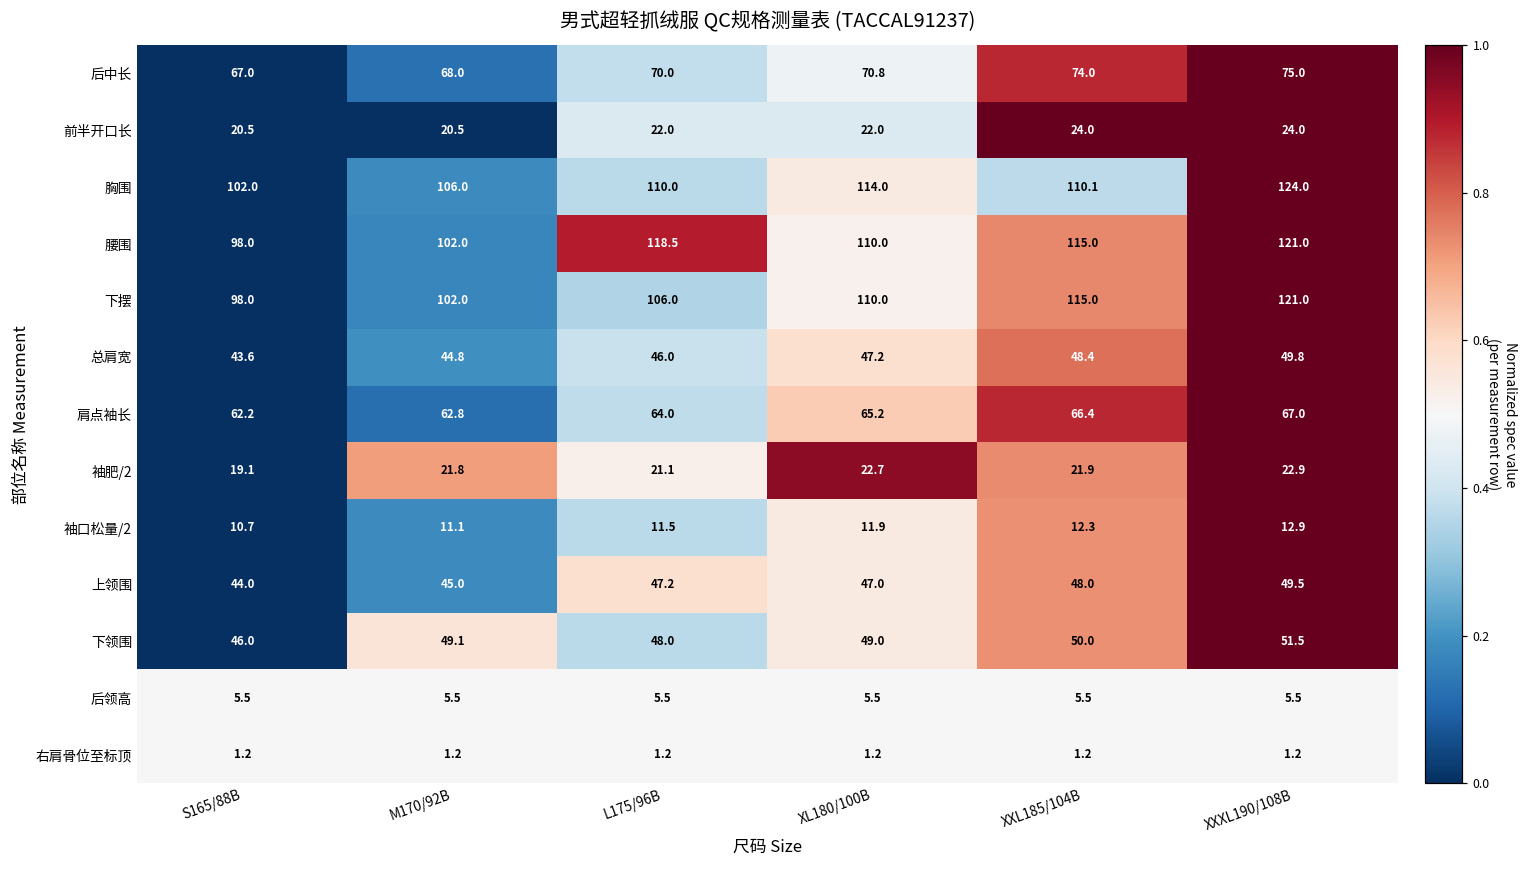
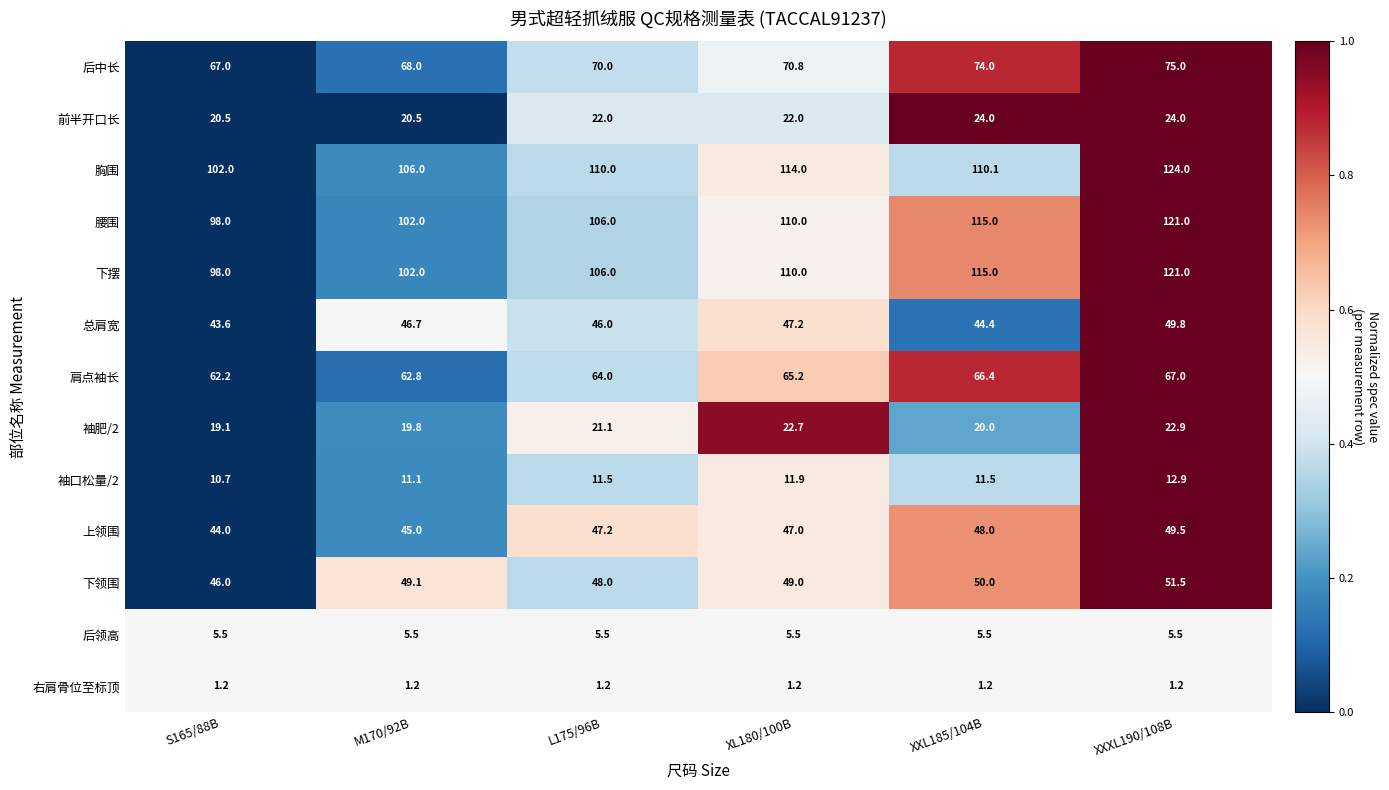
腰围, L175/96B: 118.5 -> 106.0
总肩宽, M170/92B: 44.8 -> 46.7
总肩宽, XXL185/104B: 48.4 -> 44.4
袖肥/2, M170/92B: 21.8 -> 19.8
袖肥/2, XXL185/104B: 21.9 -> 20.0
袖口松量/2, XXL185/104B: 12.3 -> 11.5
